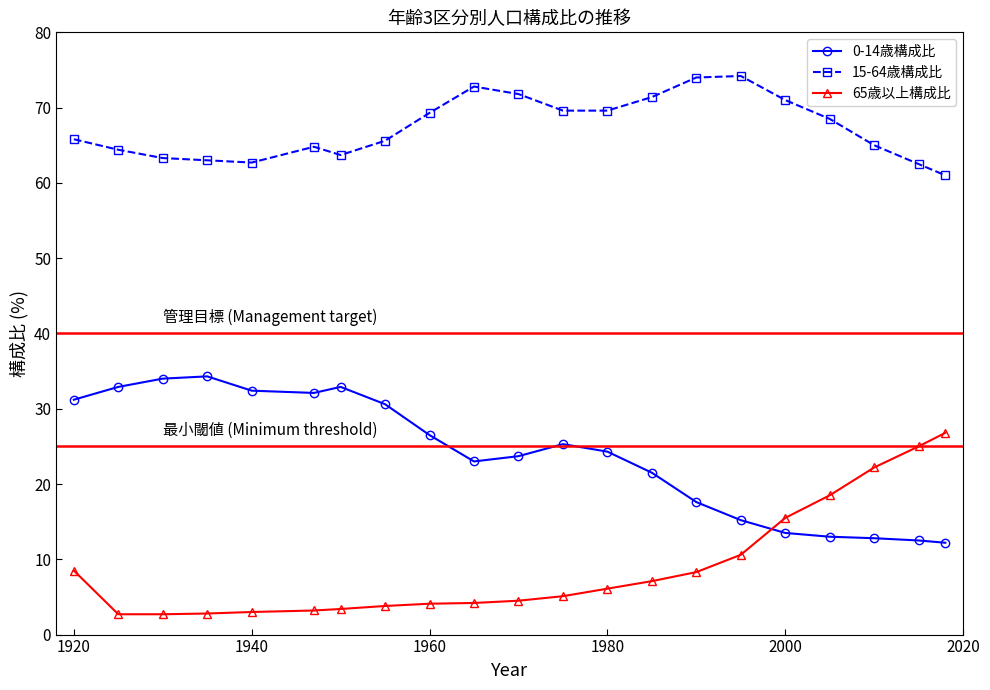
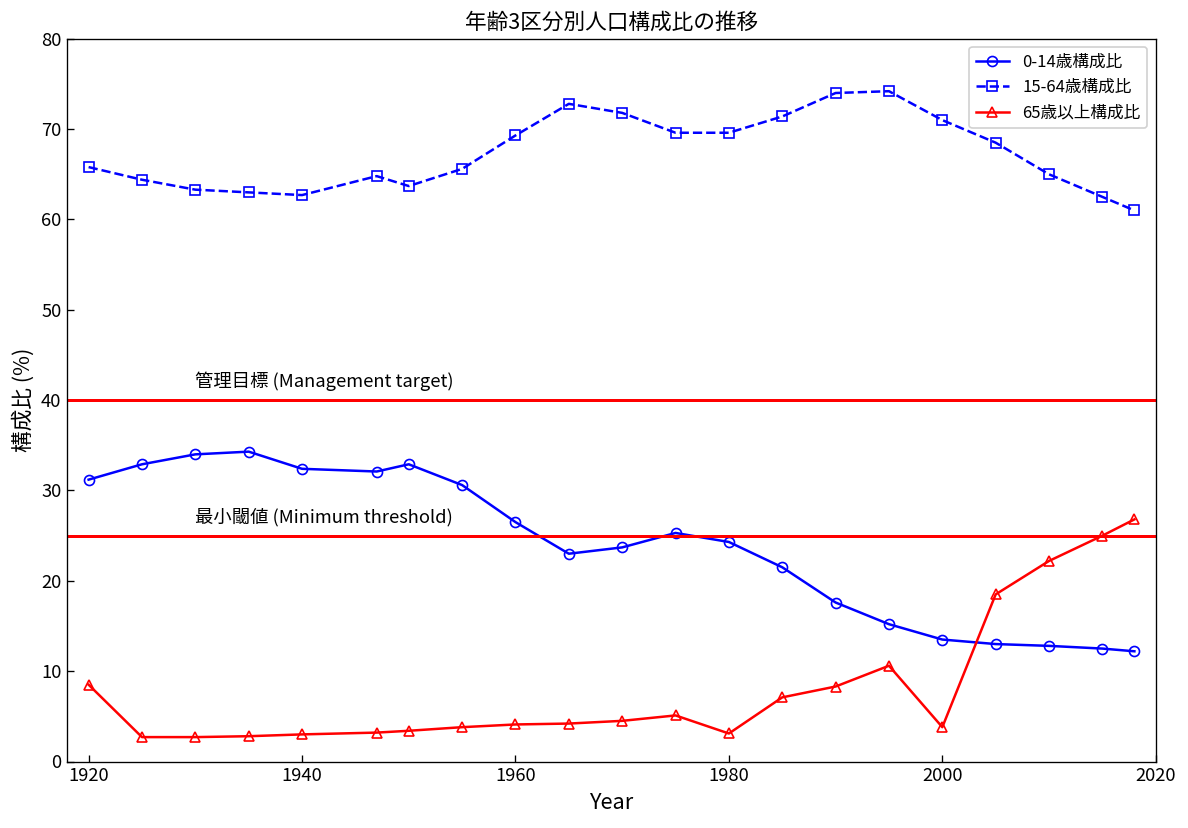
65歳以上構成比, 1980: 6 -> 3
65歳以上構成比, 2000: 16 -> 4
